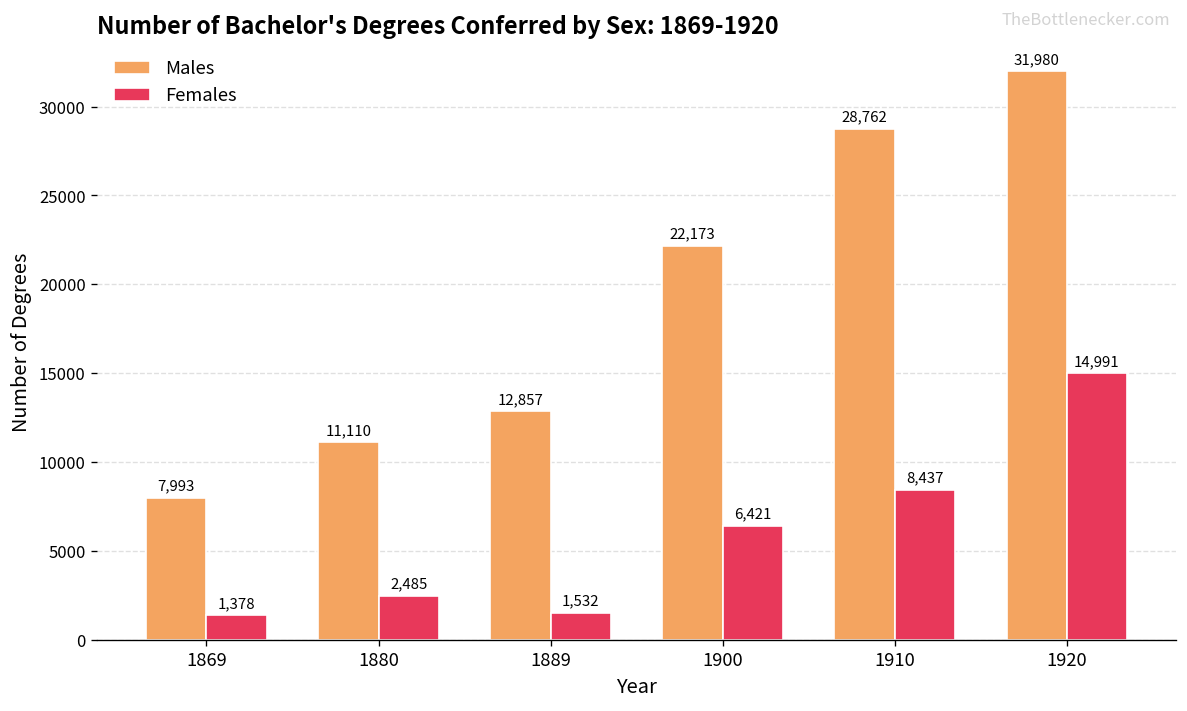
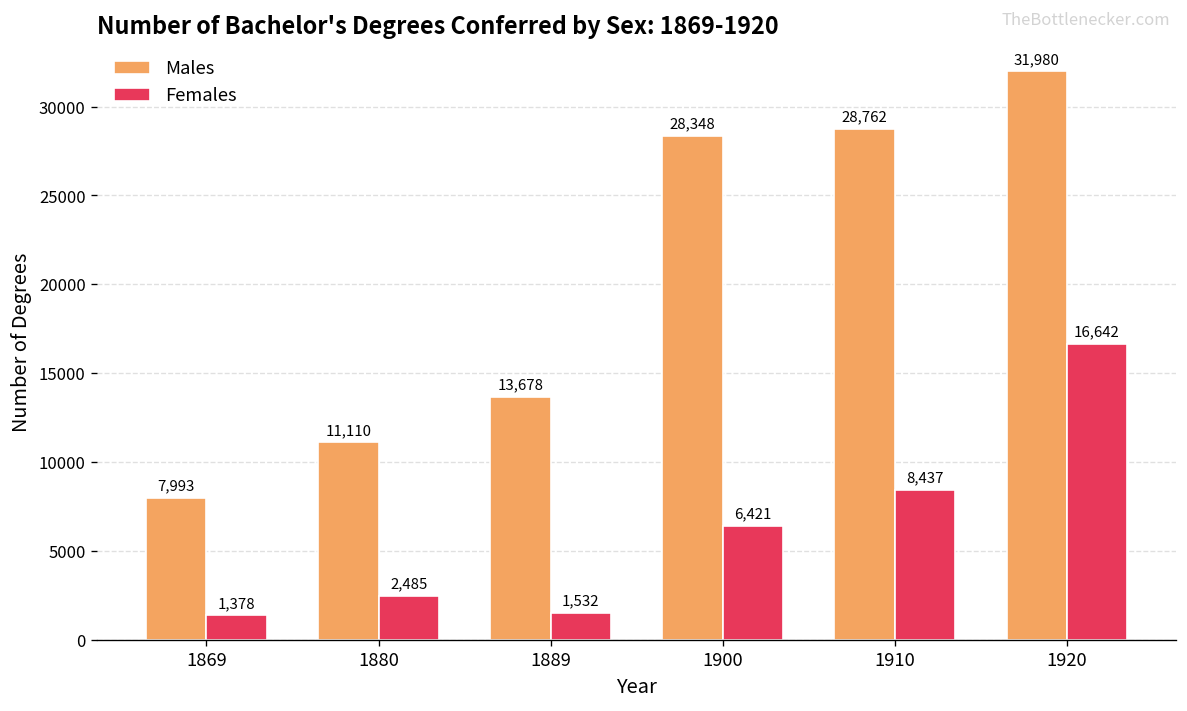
Males, 1889: 12,857 -> 13,678
Males, 1900: 22,173 -> 28,348
Females, 1920: 14,991 -> 16,642
